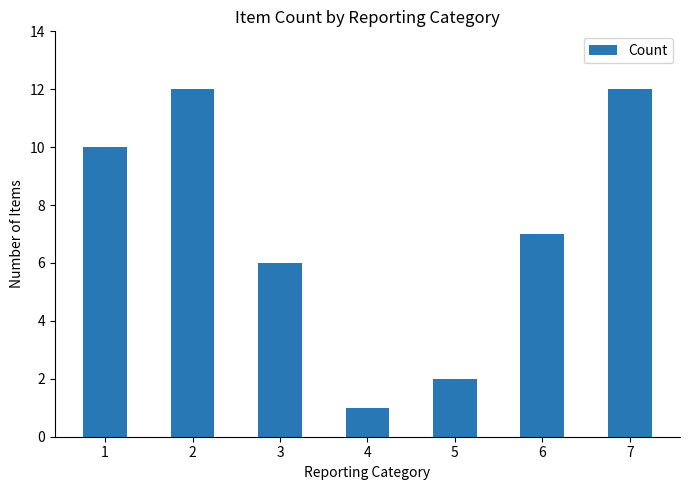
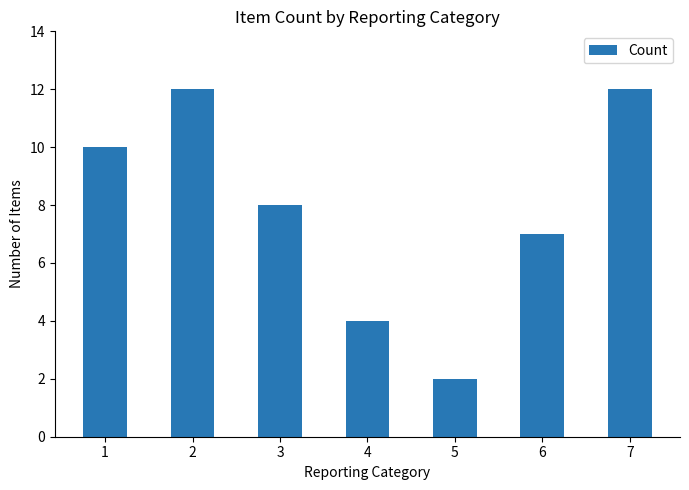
3: 6 -> 8
4: 1 -> 4
